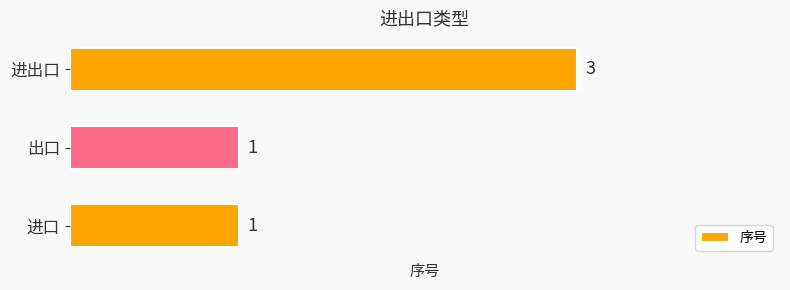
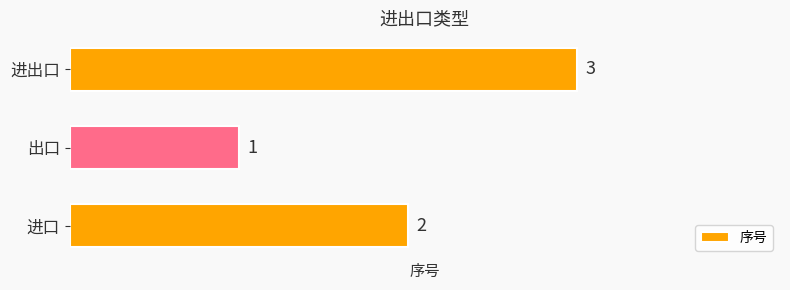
进口: 1 -> 2
